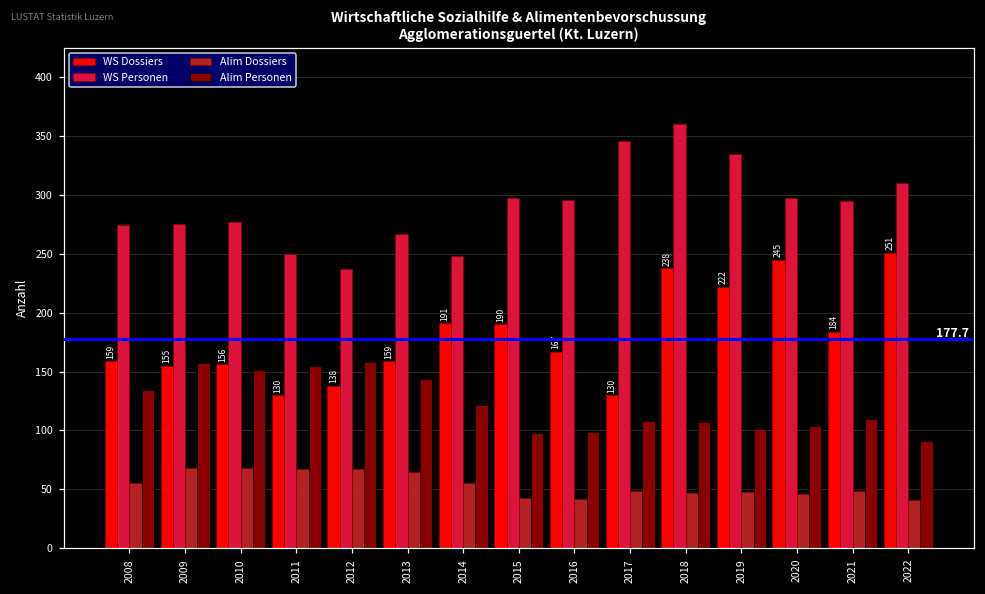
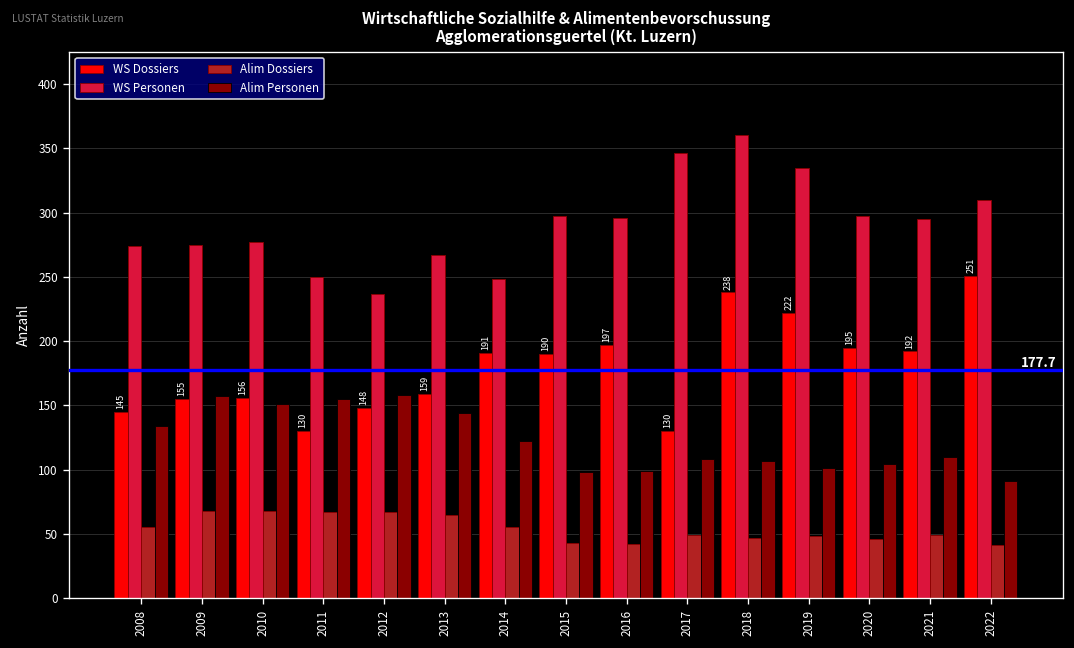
WS Dossiers, 2008: 159 -> 145
WS Dossiers, 2012: 138 -> 148
WS Dossiers, 2016: 167 -> 197
WS Dossiers, 2020: 245 -> 195
WS Dossiers, 2021: 184 -> 192
